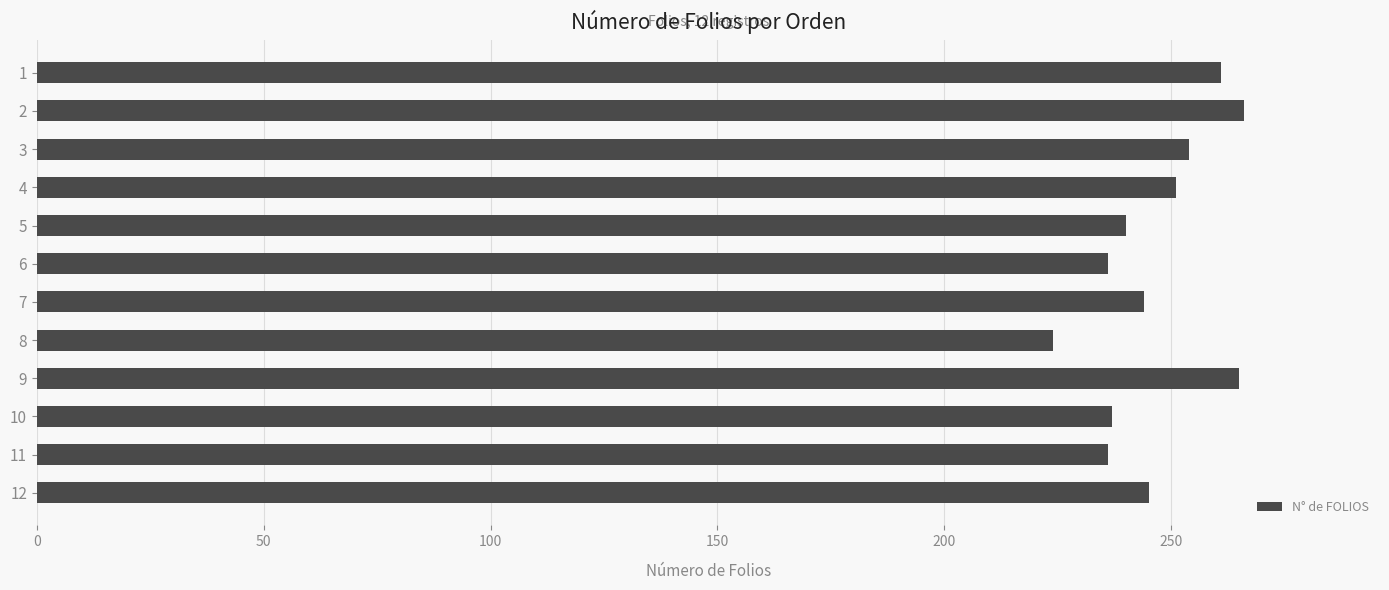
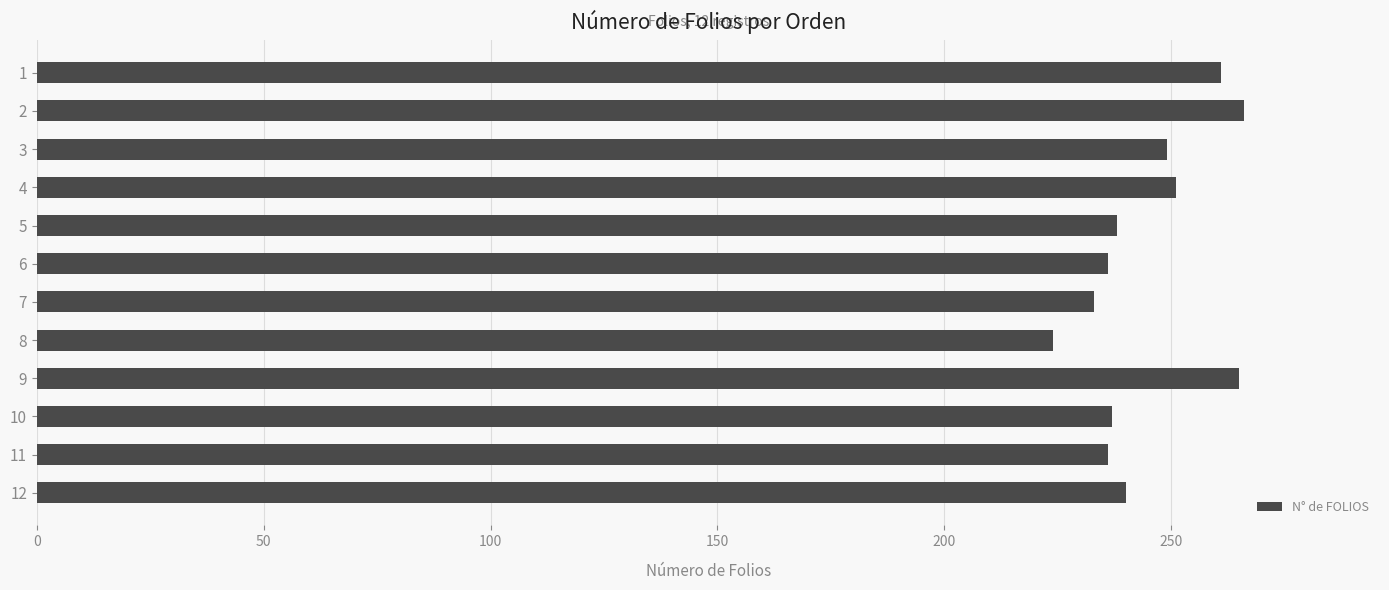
3: 254 -> 249
5: 240 -> 238
7: 244 -> 233
12: 245 -> 240
